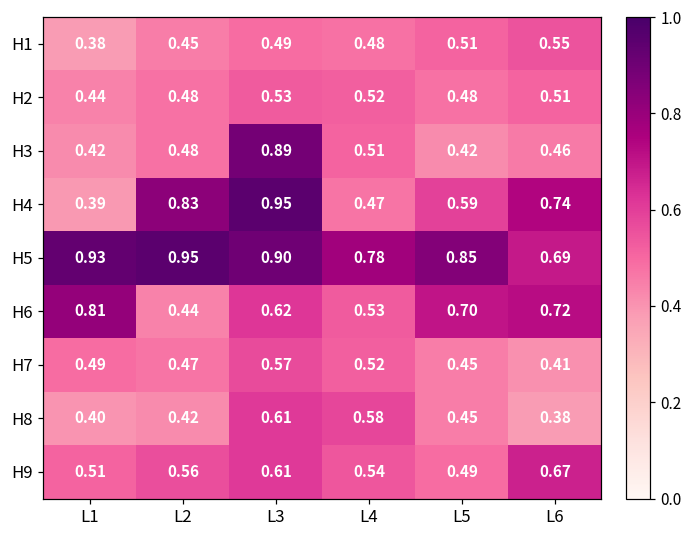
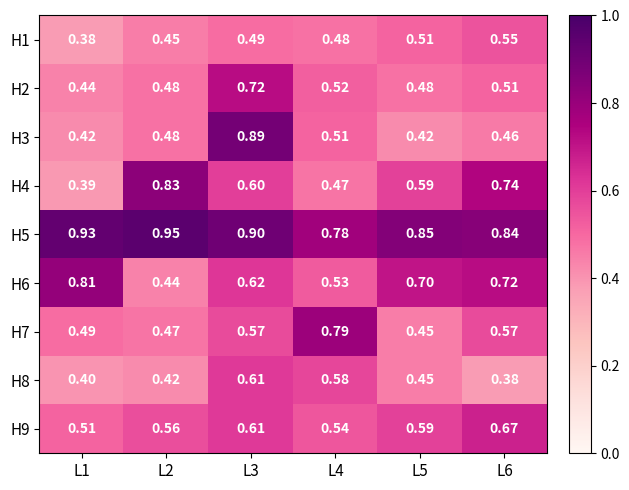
H2, L3: 0.53 -> 0.72
H4, L3: 0.95 -> 0.60
H5, L6: 0.69 -> 0.84
H7, L4: 0.52 -> 0.79
H7, L6: 0.41 -> 0.57
H9, L5: 0.49 -> 0.59
